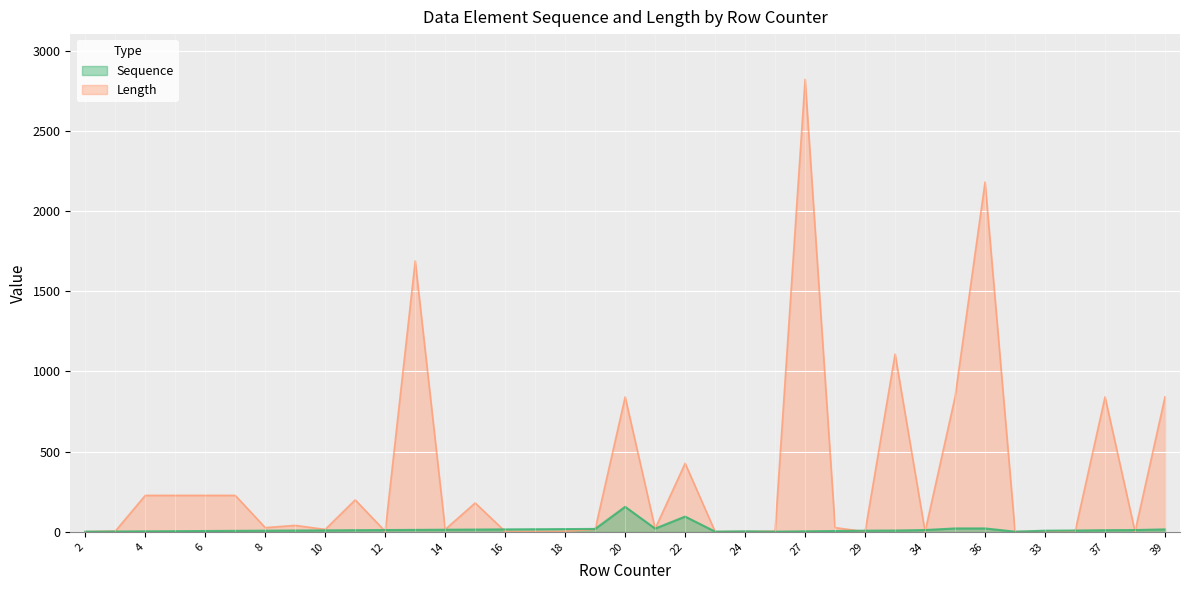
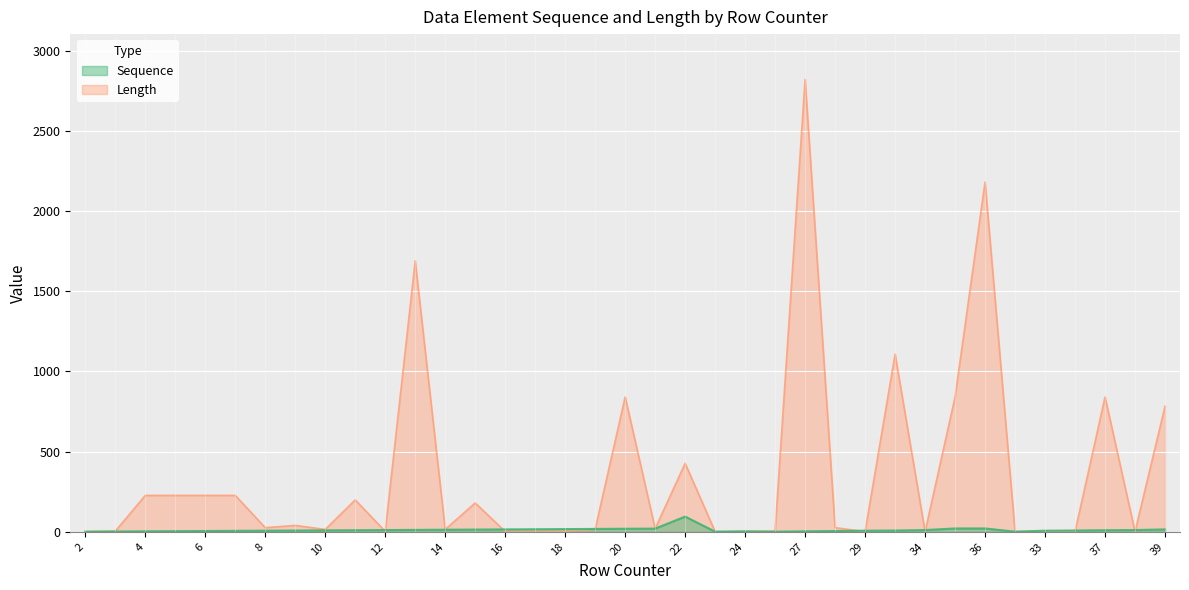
Sequence, 20: 160 -> 20
Length, 39: 840 -> 780
